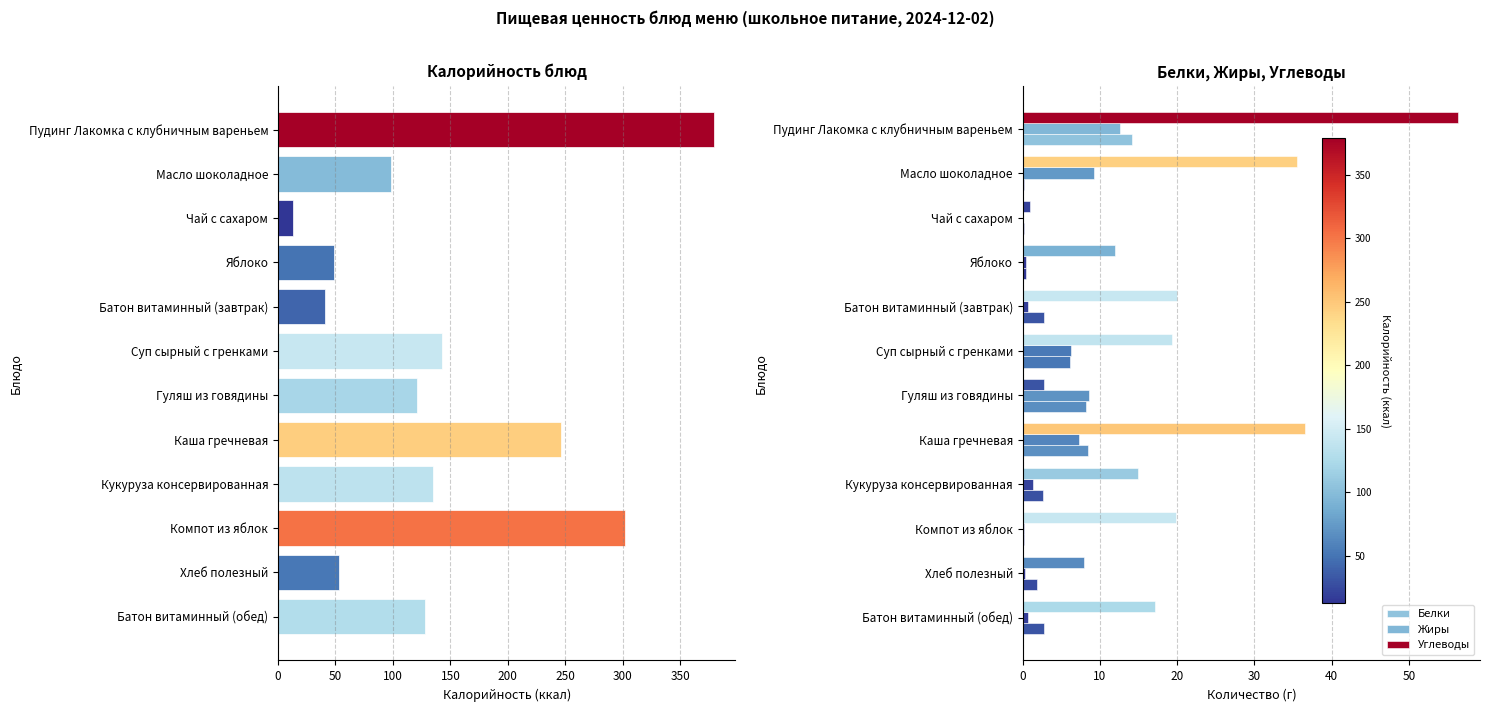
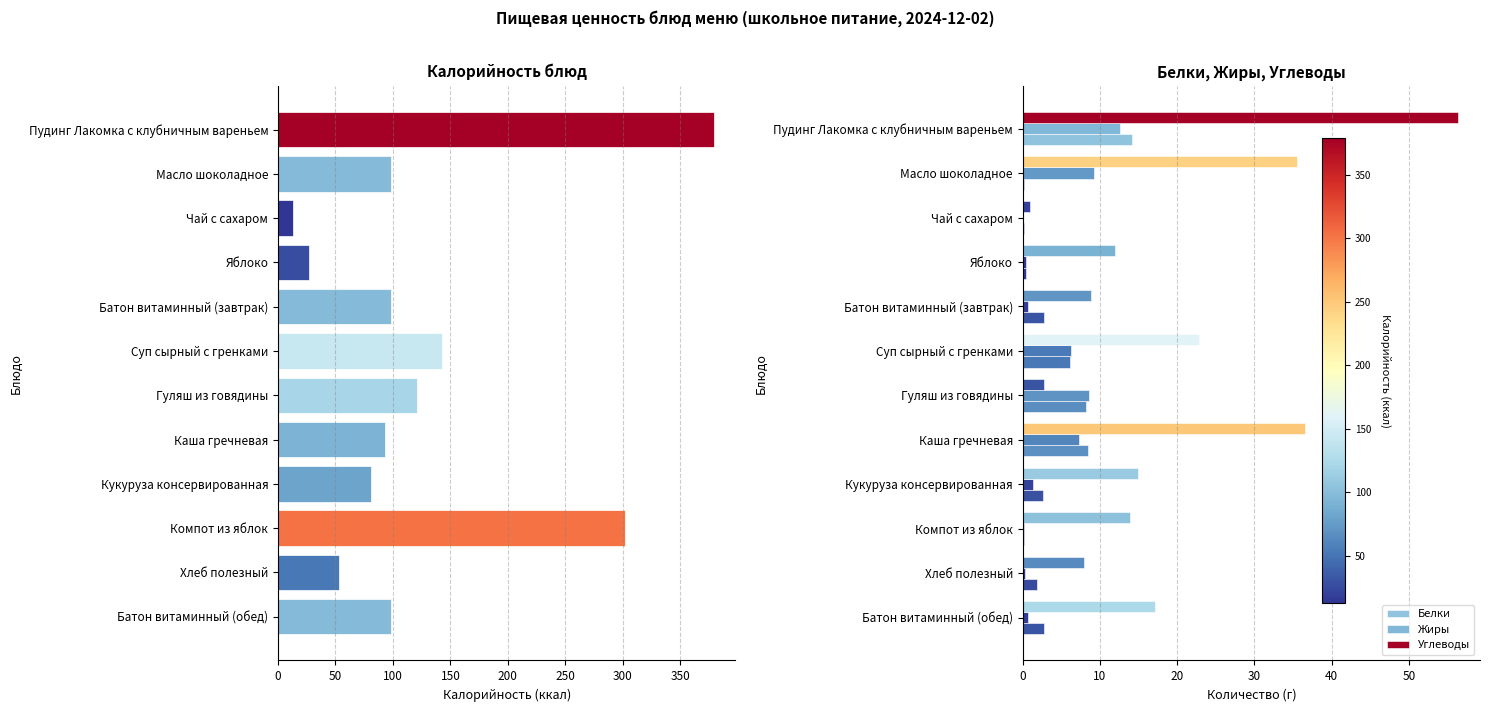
Калорийность блюд, Яблоко: 49 -> 27
Калорийность блюд, Батон витаминный (завтрак): 41 -> 98
Калорийность блюд, Каша гречневая: 246 -> 93
Калорийность блюд, Кукуруза консервированная: 135 -> 81
Калорийность блюд, Батон витаминный (обед): 128 -> 98
Белки, Жиры, Углеводы, Углеводы, Батон витаминный (завтрак): 20 -> 9
Белки, Жиры, Углеводы, Углеводы, Суп сырный с гренками: 19 -> 23
Белки, Жиры, Углеводы, Углеводы, Компот из яблок: 20 -> 14
